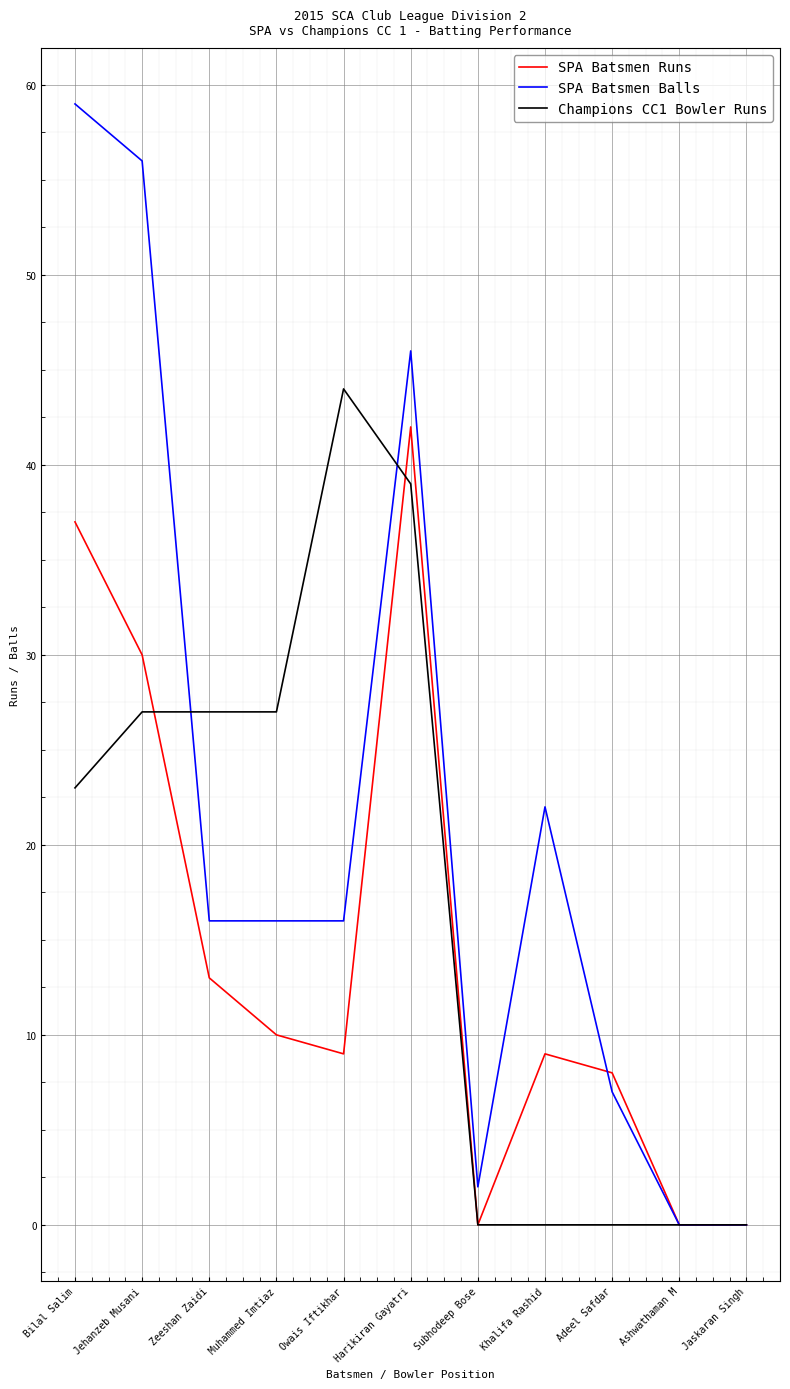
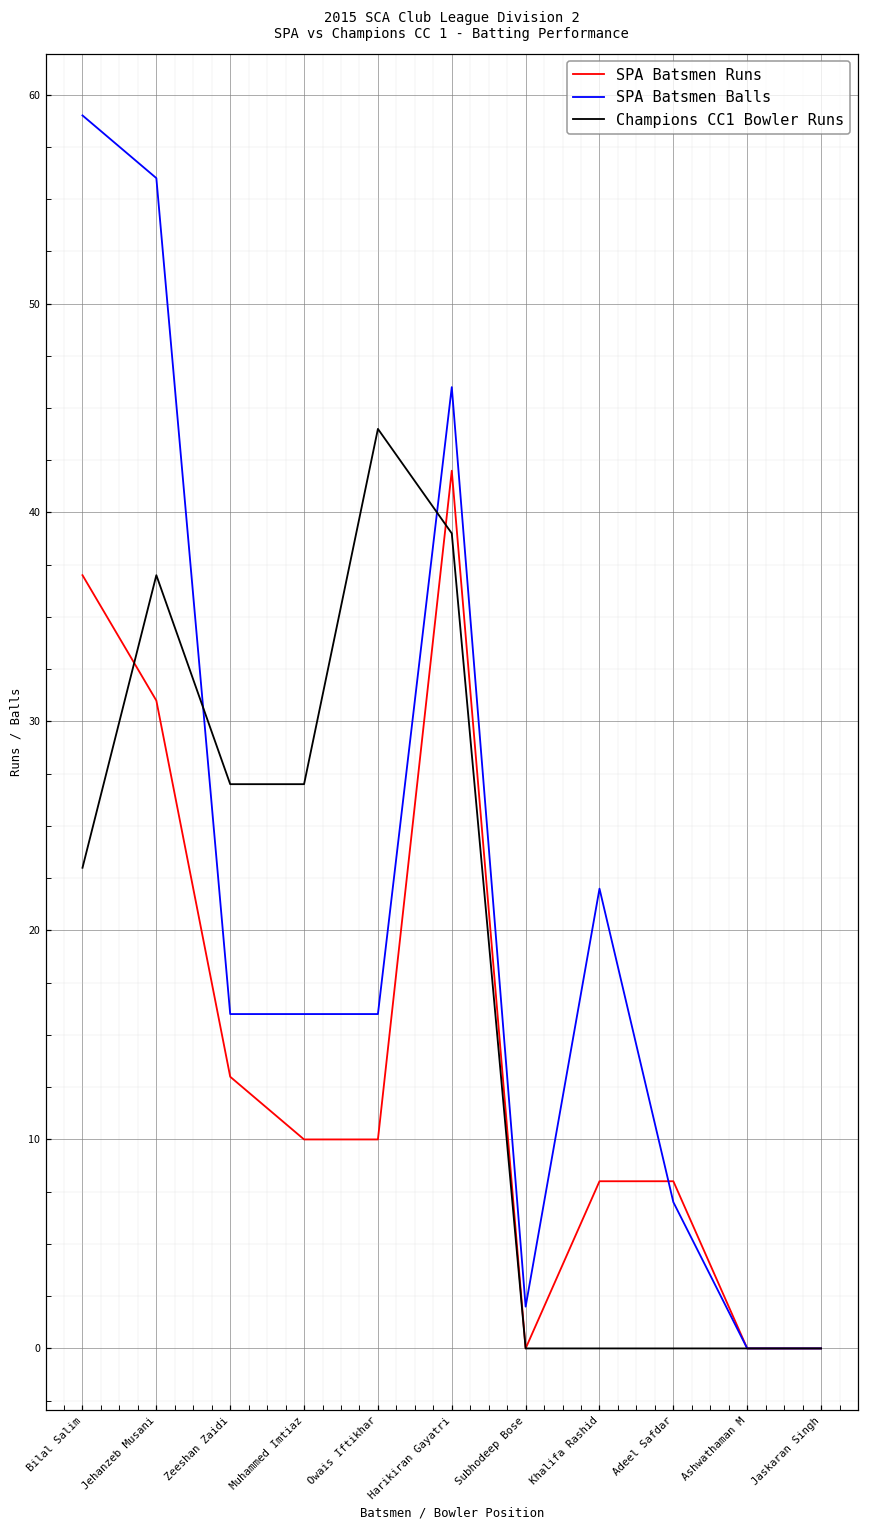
SPA Batsmen Runs, Jehanzeb Musani: 30 -> 31
Champions CC1 Bowler Runs, Jehanzeb Musani: 27 -> 37
SPA Batsmen Runs, Owais Iftikhar: 9 -> 10
SPA Batsmen Runs, Khalifa Rashid: 9 -> 8
